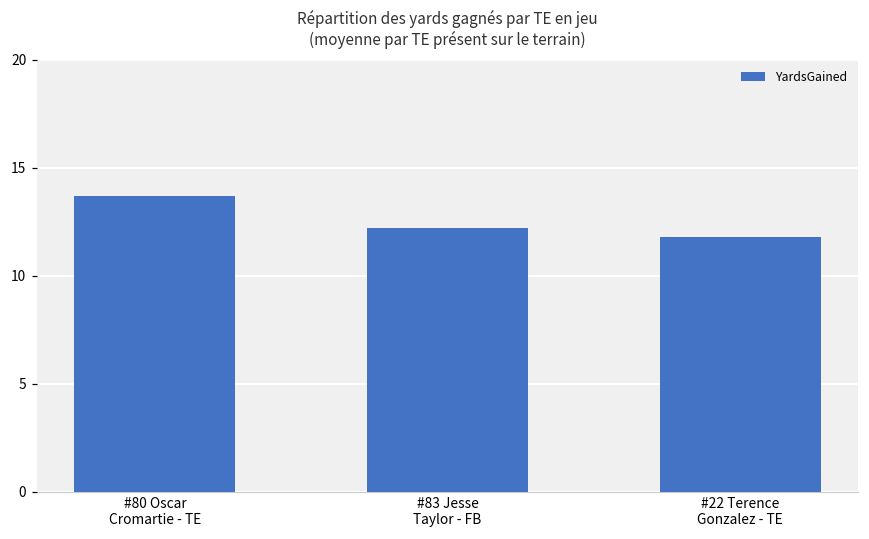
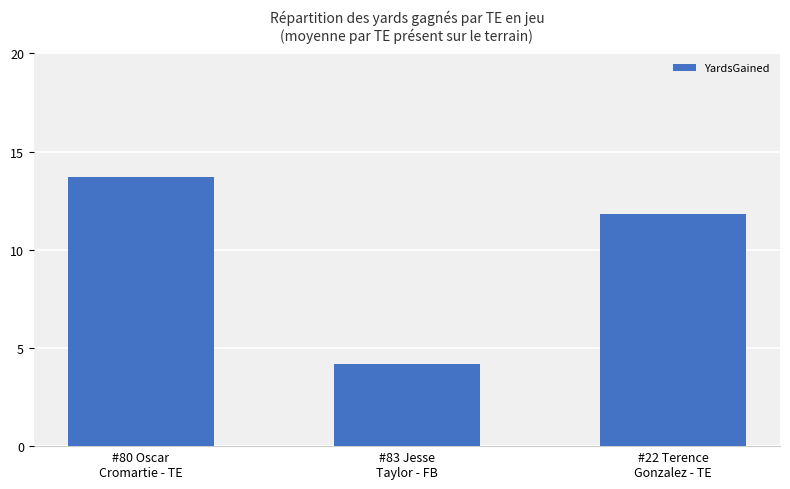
#83 Jesse Taylor - FB: 12.2 -> 4.2
